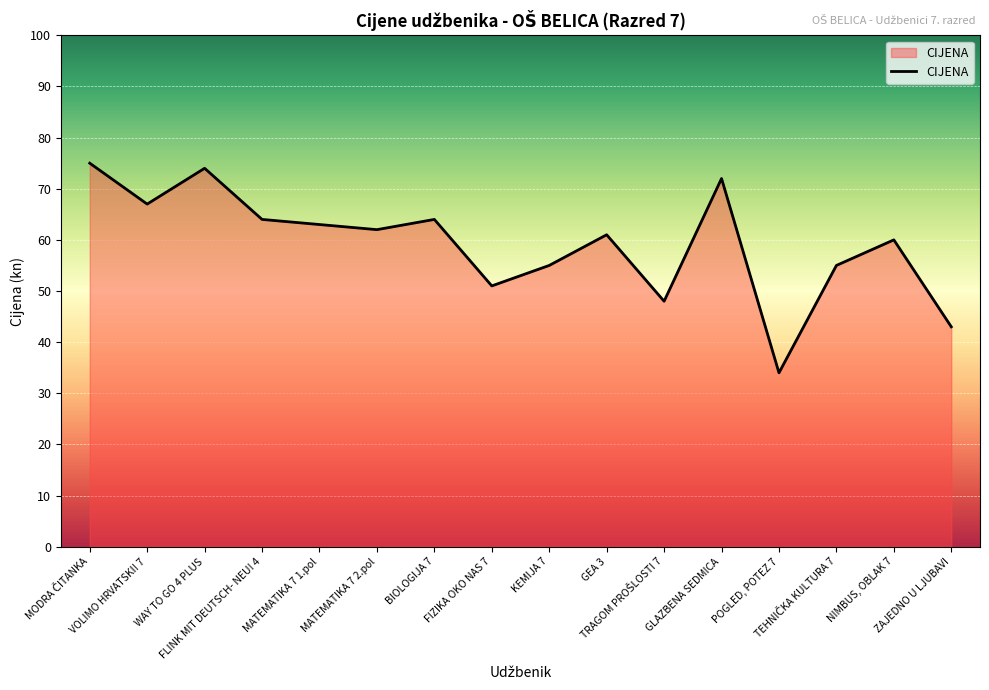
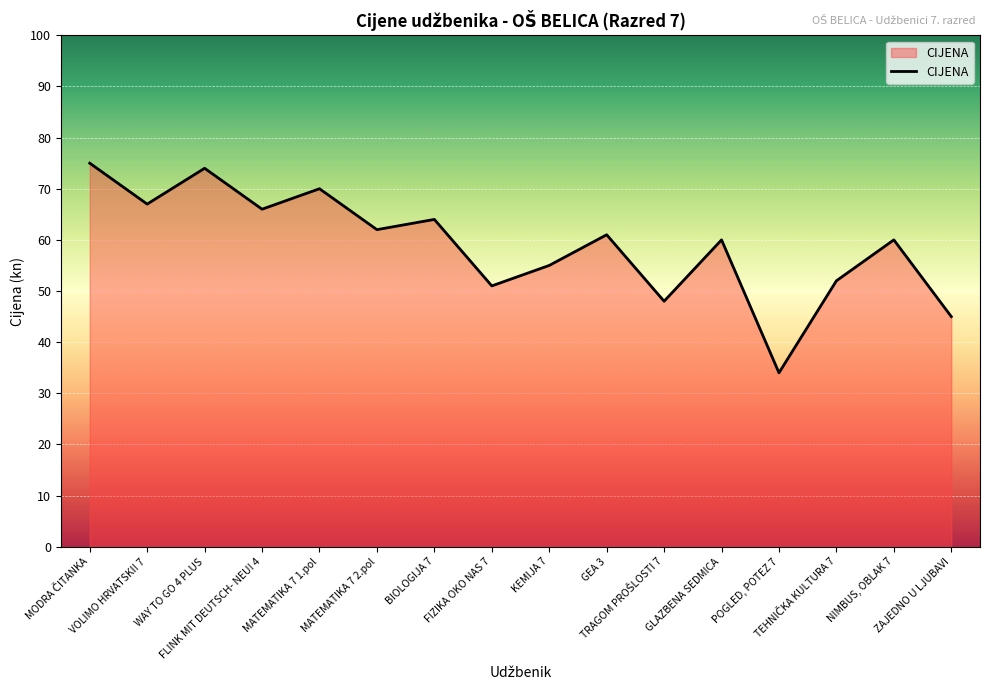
FLINK MIT DEUTSCH- NEU! 4: 64 -> 66
MATEMATIKA 7 1.pol: 63 -> 70
GLAZBENA SEDMICA: 72 -> 60
TEHNIČKA KULTURA 7: 55 -> 52
ZAJEDNO U LJUBAVI: 43 -> 45
